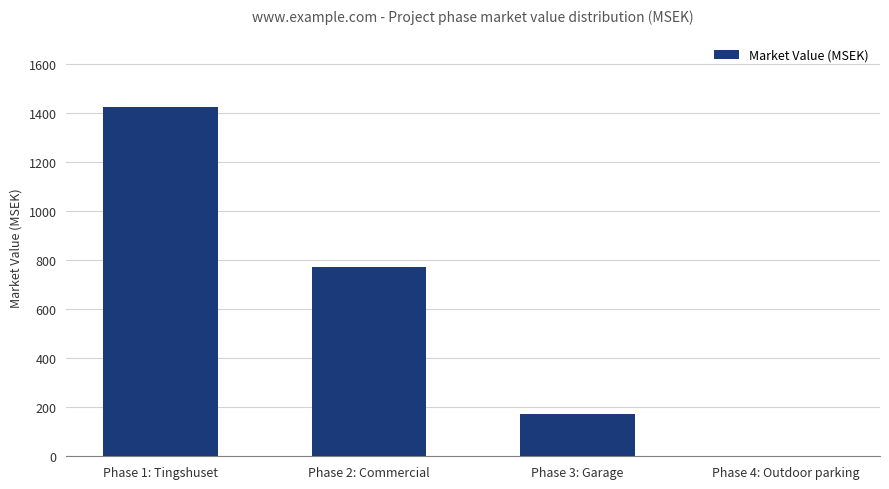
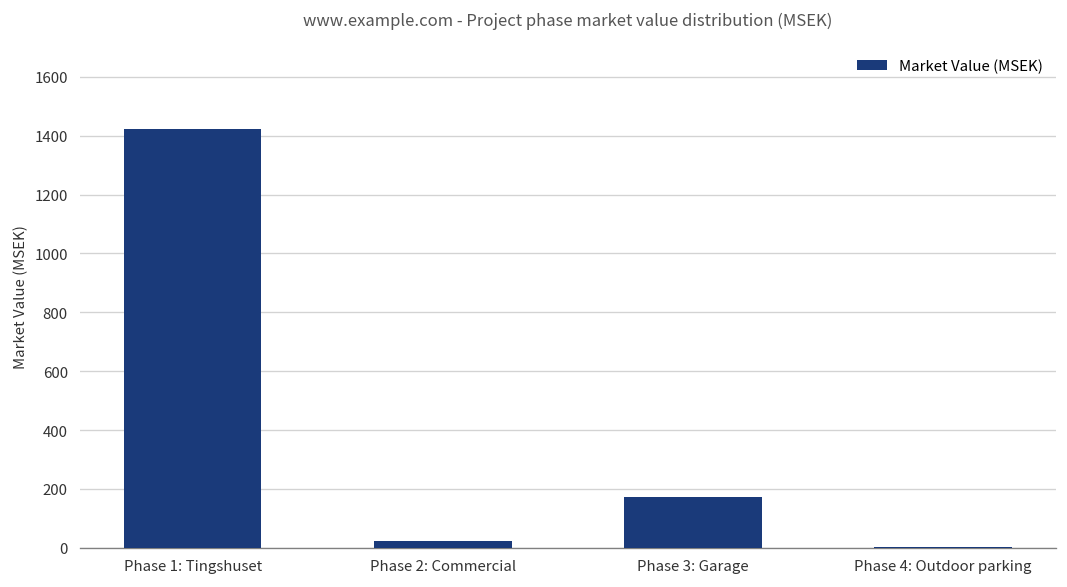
Phase 2: Commercial: 770 -> 20
